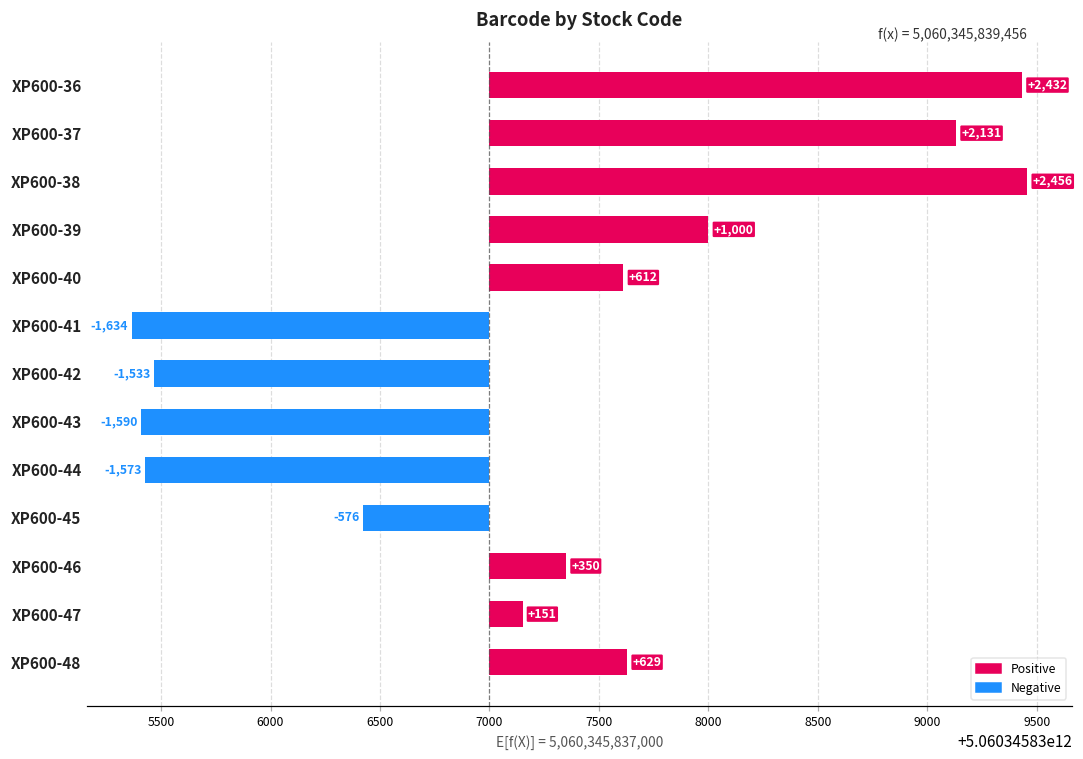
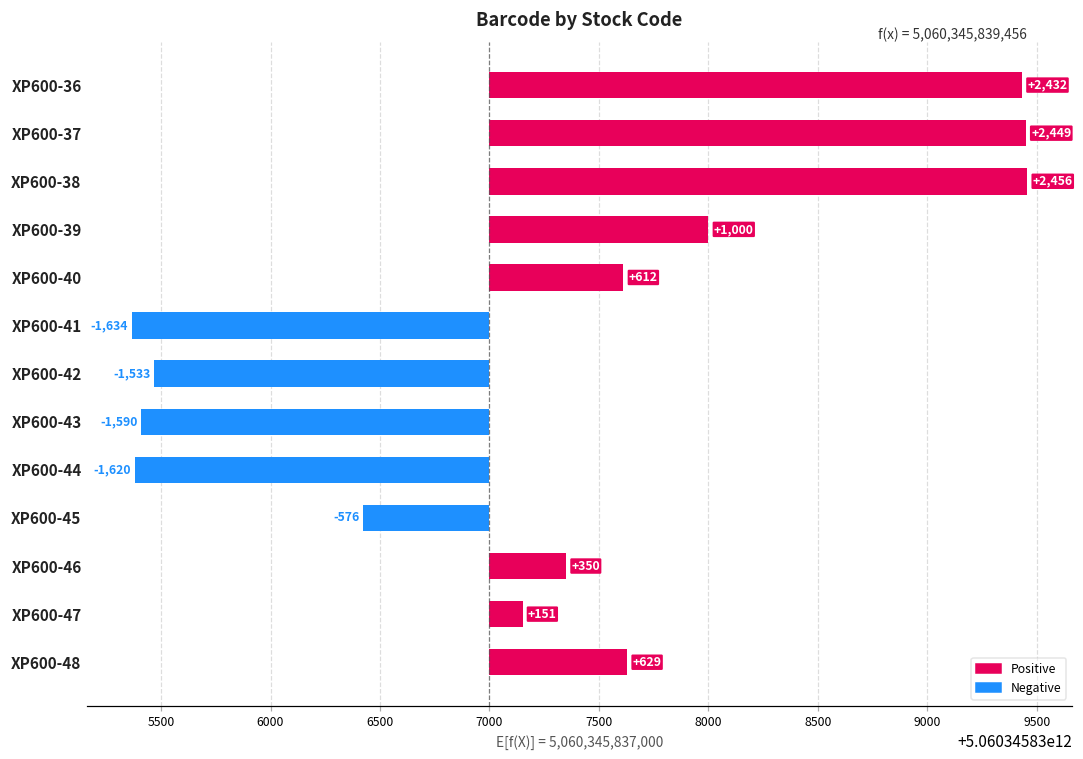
XP600-37: +2,131 -> +2,449
XP600-44: -1,573 -> -1,620
